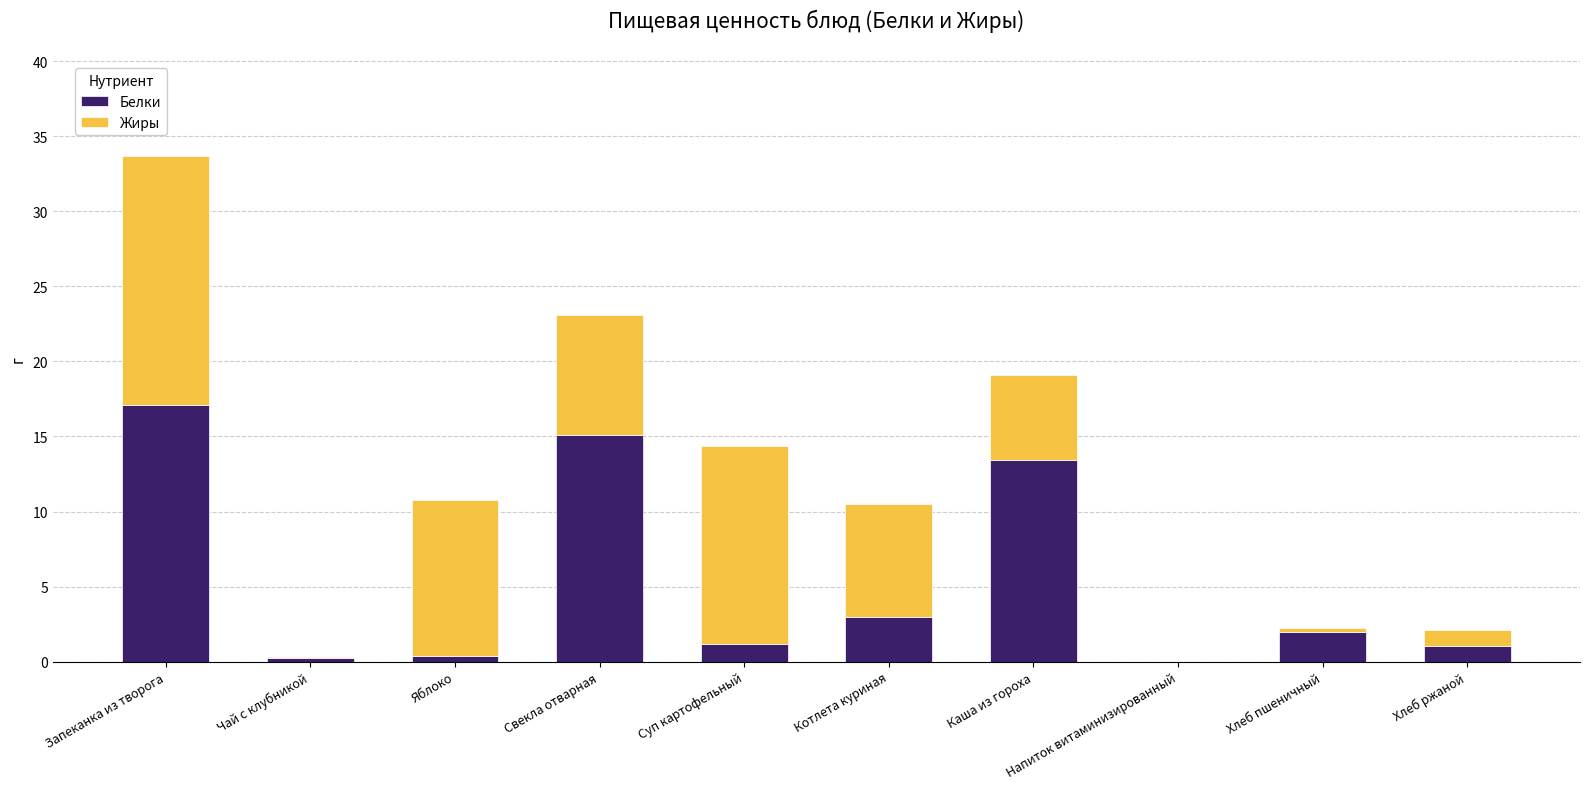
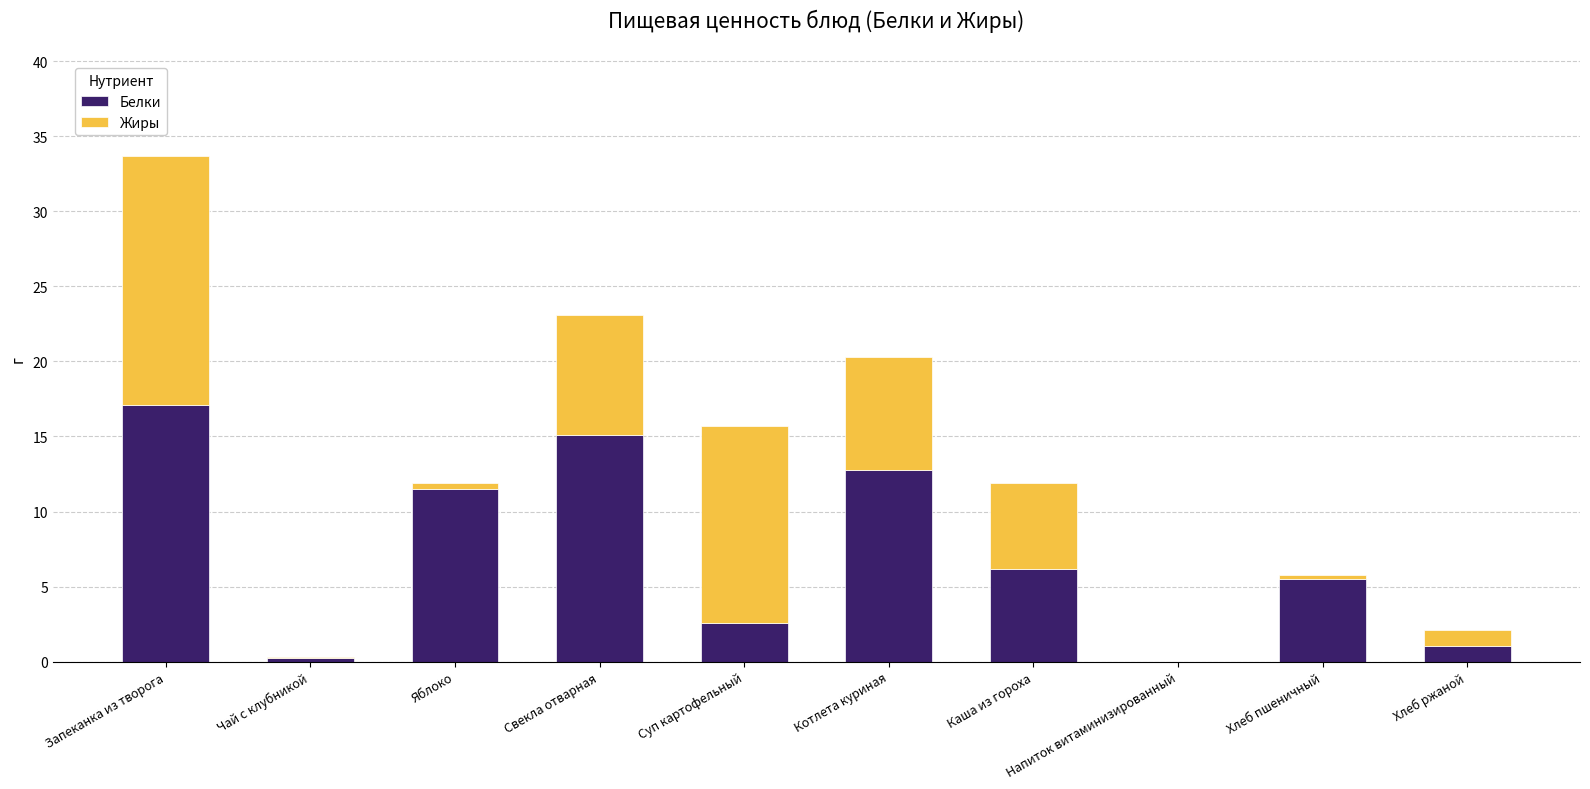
Белки, Яблоко: 0.4 -> 11.5
Жиры, Яблоко: 10.4 -> 0.4
Белки, Суп картофельный: 1.2 -> 2.6
Белки, Котлета куриная: 3.0 -> 12.8
Белки, Каша из гороха: 13.4 -> 6.2
Белки, Хлеб пшеничный: 2.0 -> 5.5
